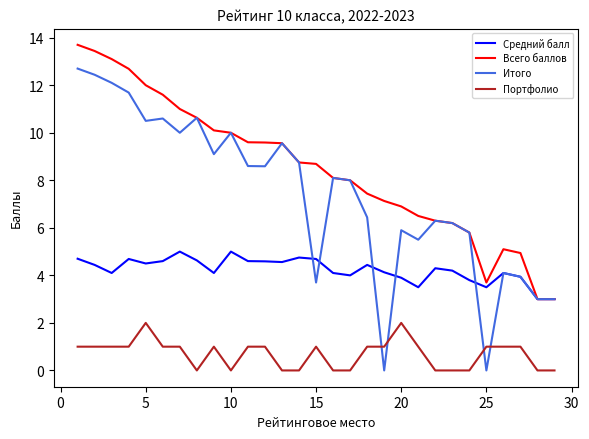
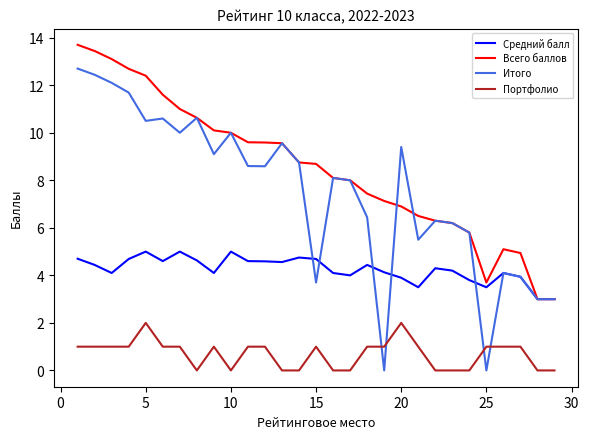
Средний балл, 5: 4.5 -> 5.0
Всего баллов, 5: 12.0 -> 12.4
Итого, 20: 5.9 -> 9.4
